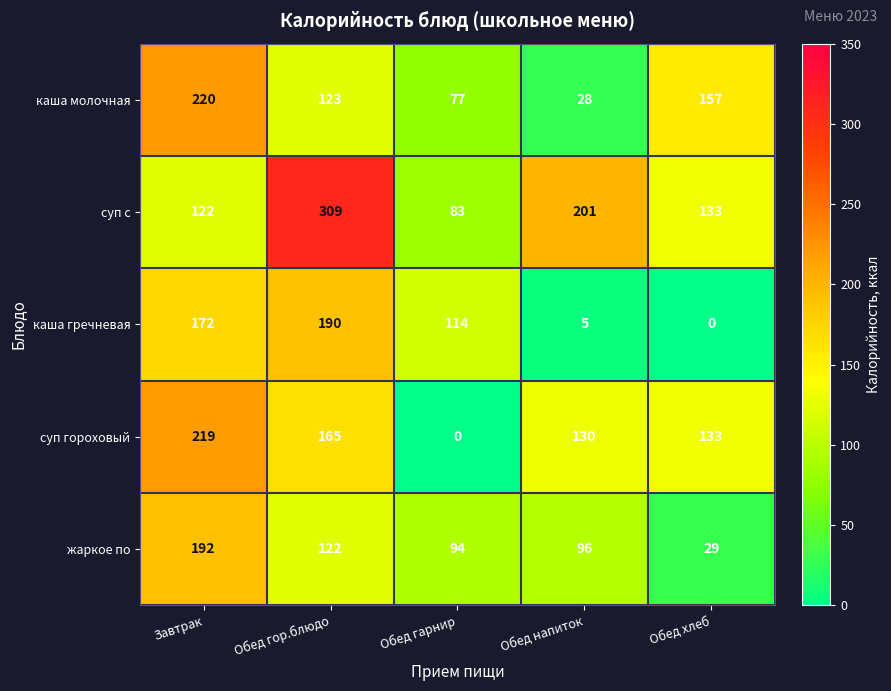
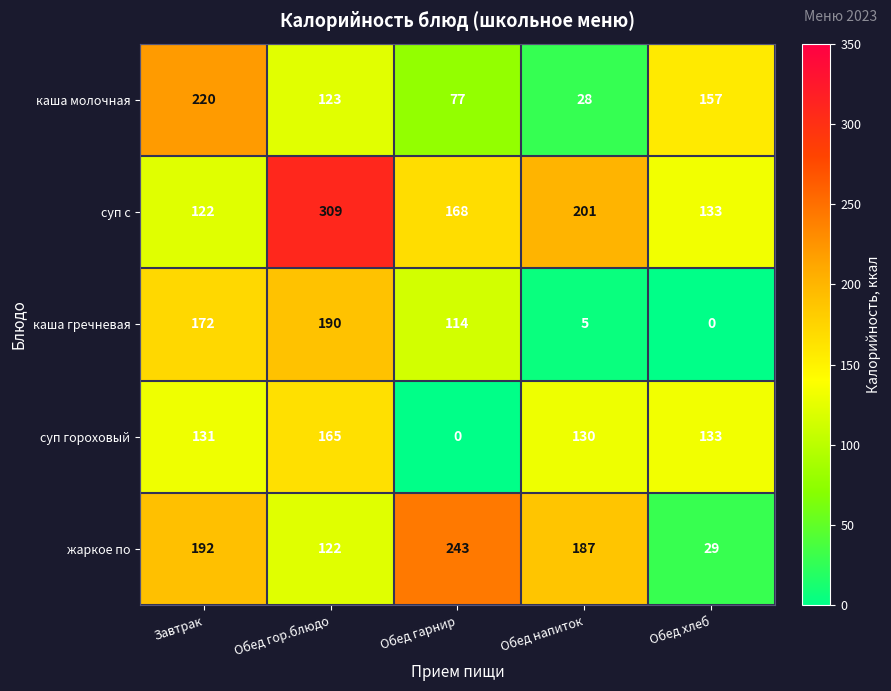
суп с, Обед гарнир: 83 -> 168
суп гороховый, Завтрак: 219 -> 131
жаркое по, Обед гарнир: 94 -> 243
жаркое по, Обед напиток: 96 -> 187
